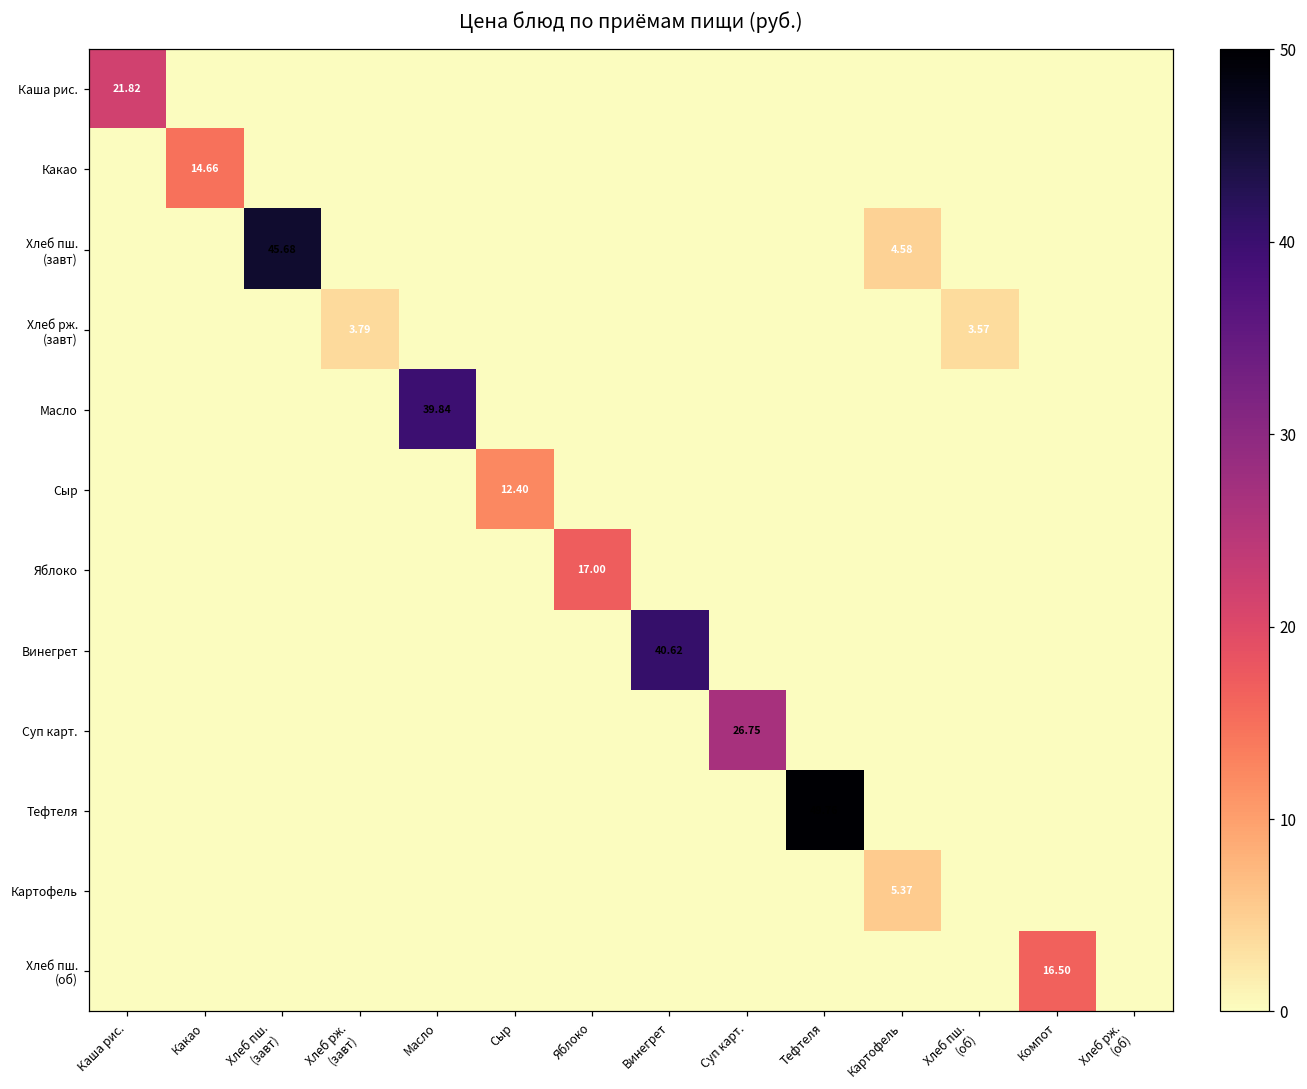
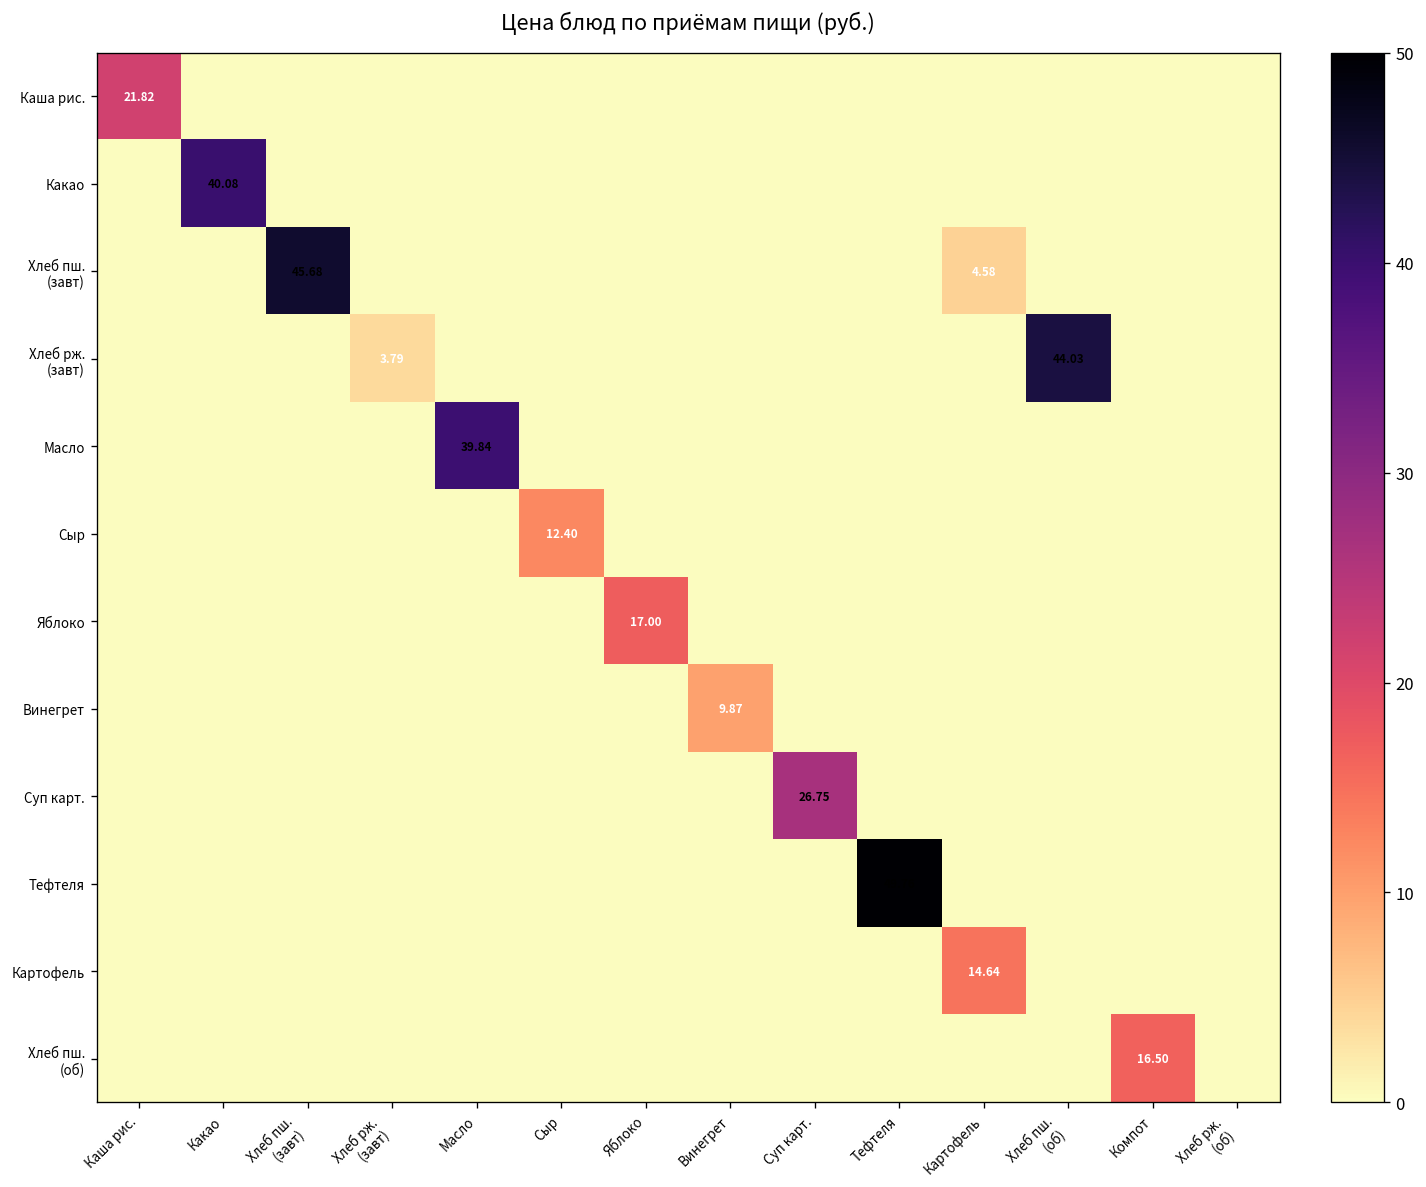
Какао, Какао: 14.66 -> 40.08
Хлеб рж. (завт), Хлеб пш. (об): 3.57 -> 44.03
Винегрет, Винегрет: 40.62 -> 9.87
Картофель, Картофель: 5.37 -> 14.64
